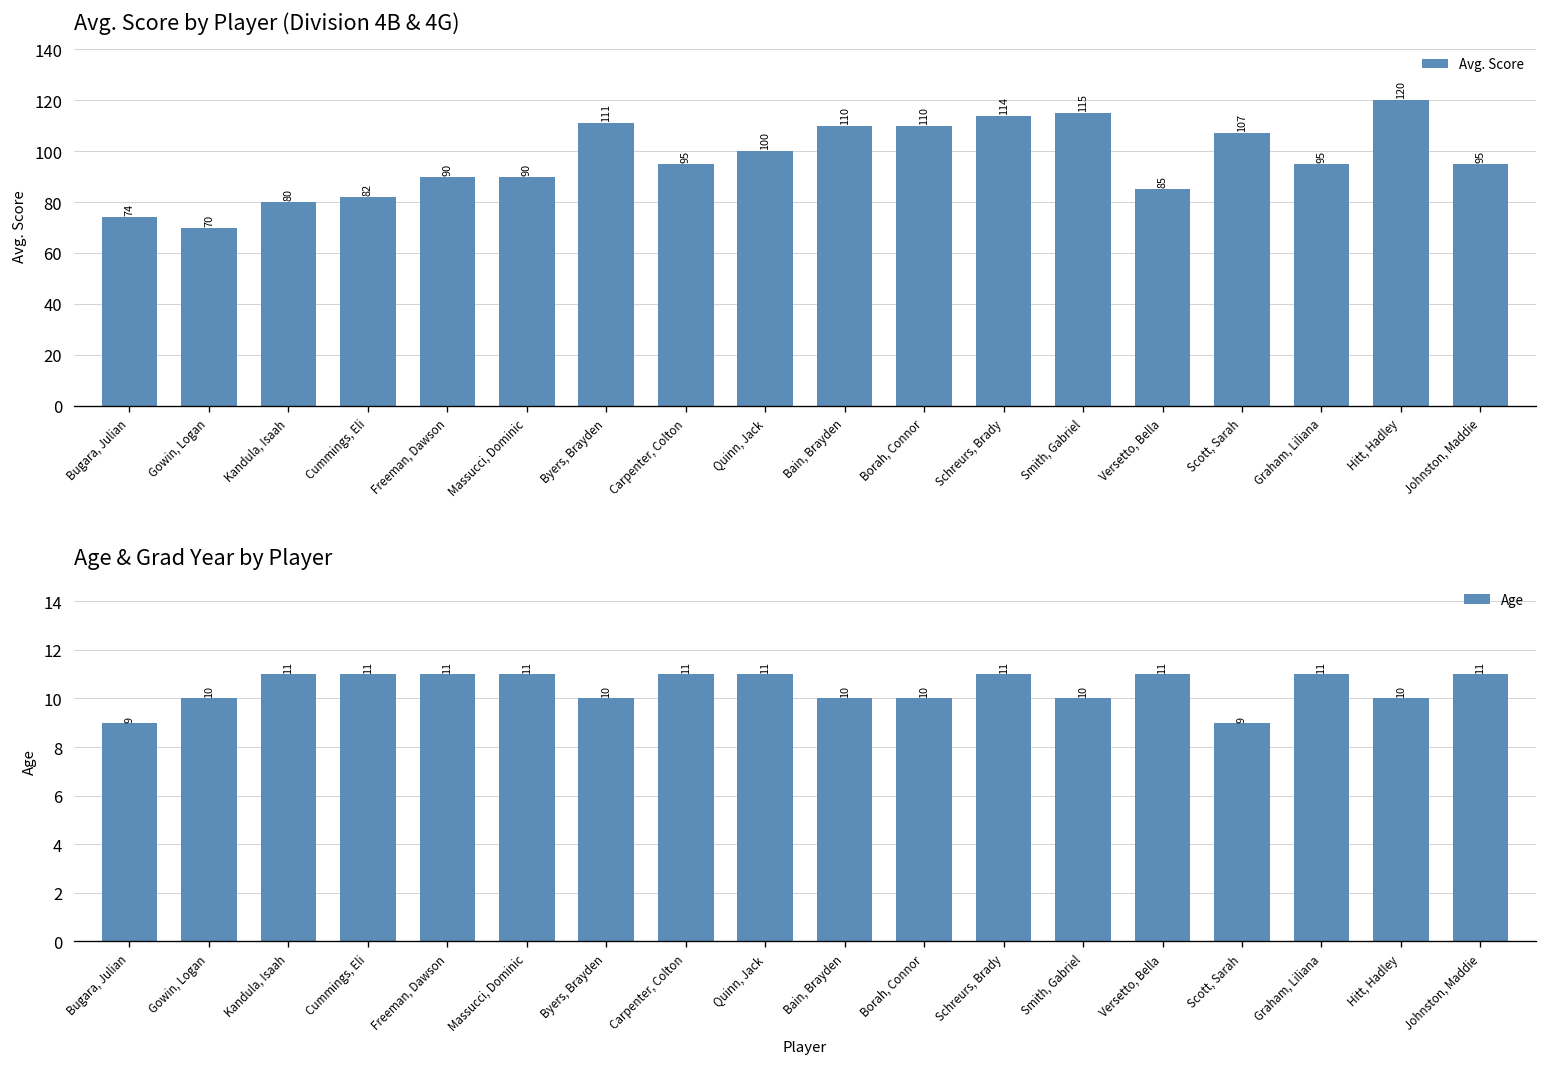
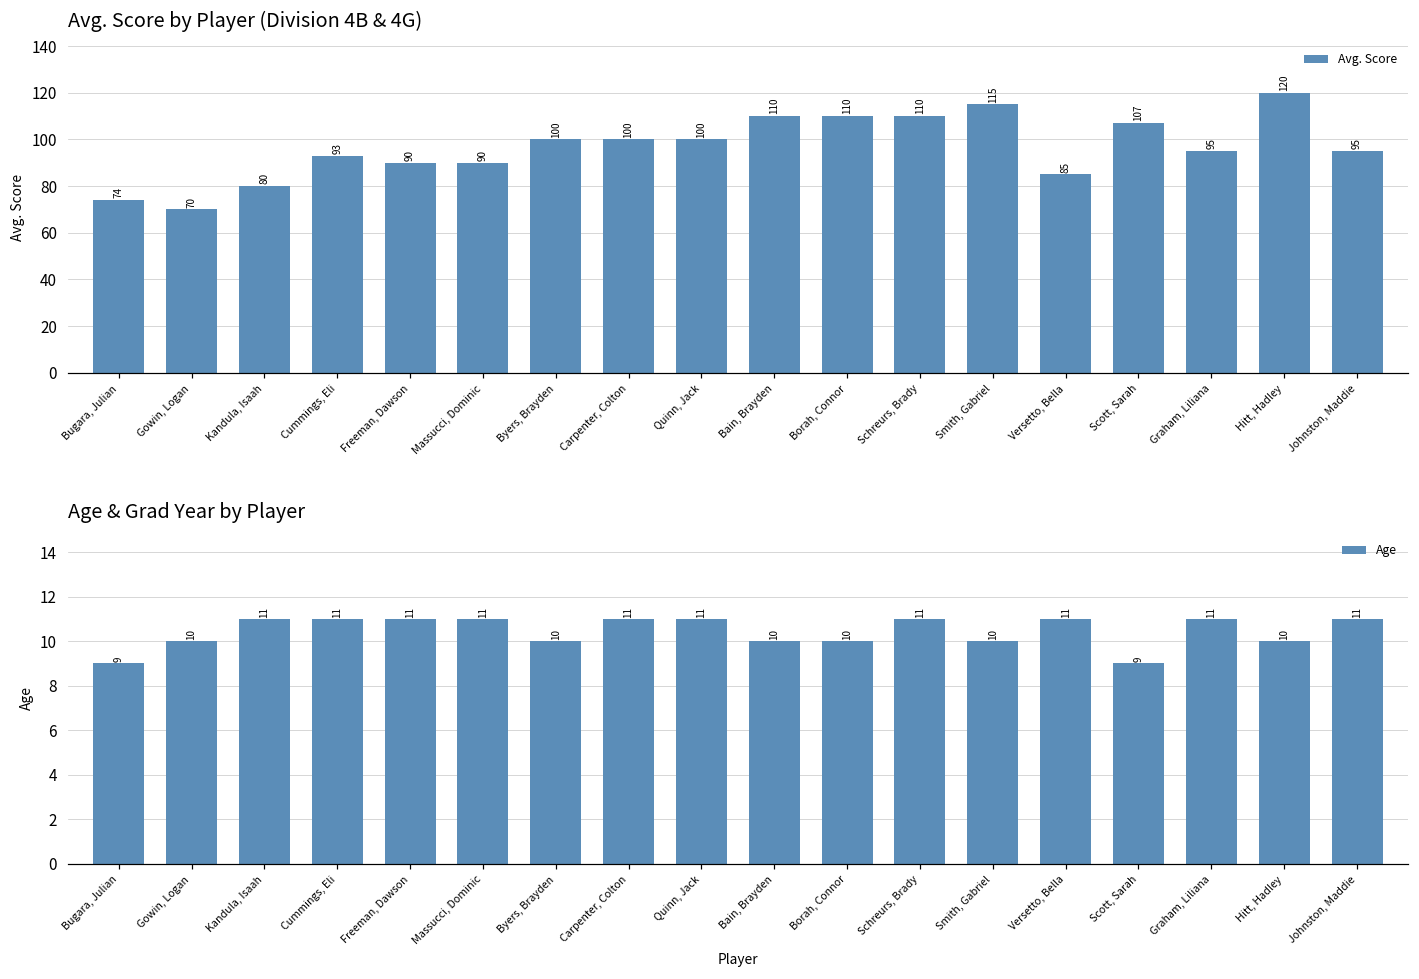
Avg. Score by Player (Division 4B & 4G), Cummings, Eli: 82 -> 93
Avg. Score by Player (Division 4B & 4G), Byers, Brayden: 111 -> 100
Avg. Score by Player (Division 4B & 4G), Carpenter, Colton: 95 -> 100
Avg. Score by Player (Division 4B & 4G), Schreurs, Brady: 114 -> 110
